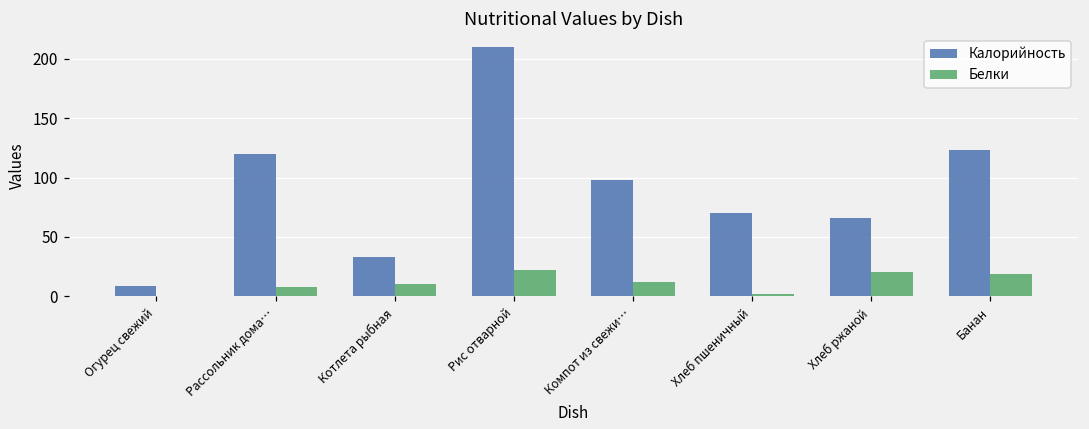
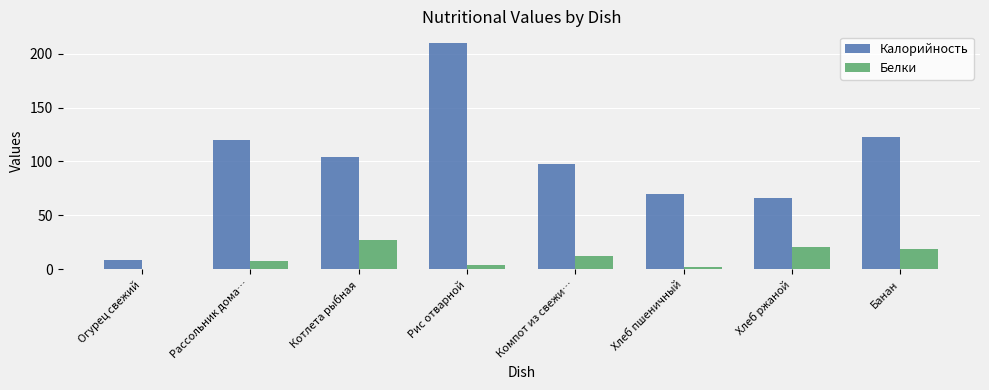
Калорийность, Котлета рыбная: 33 -> 104
Белки, Котлета рыбная: 11 -> 28
Белки, Рис отварной: 22 -> 4
